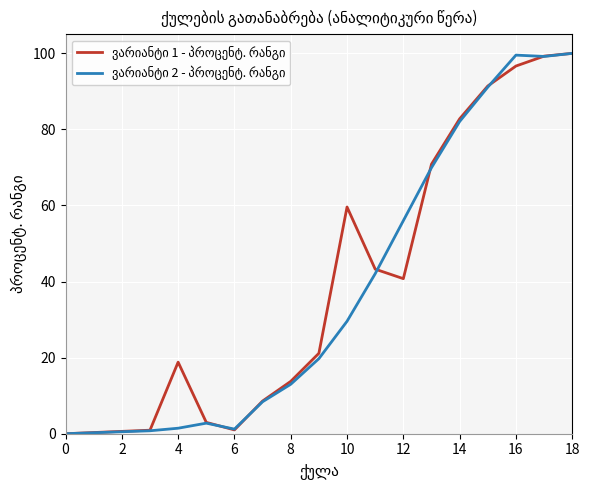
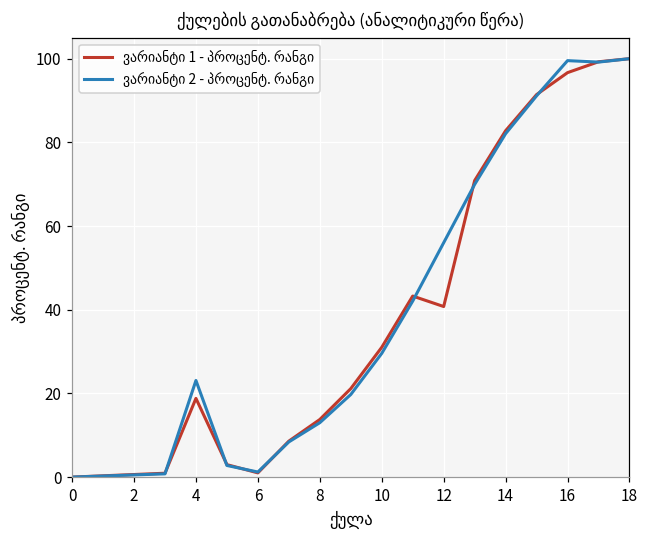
ვარიანტი 2 - პროცენტ. რანგი, 4: 1 -> 23
ვარიანტი 1 - პროცენტ. რანგი, 10: 60 -> 31
